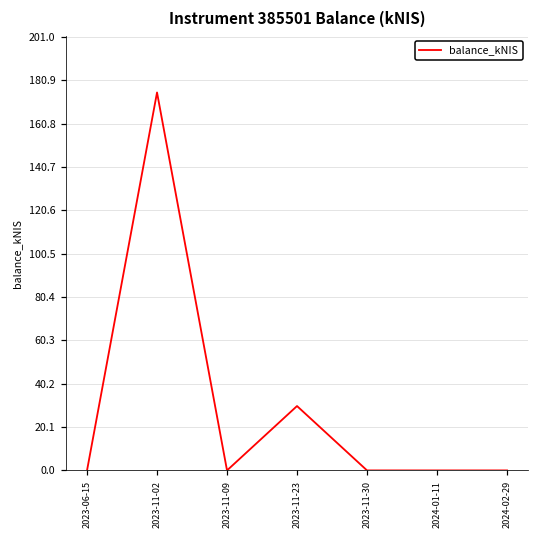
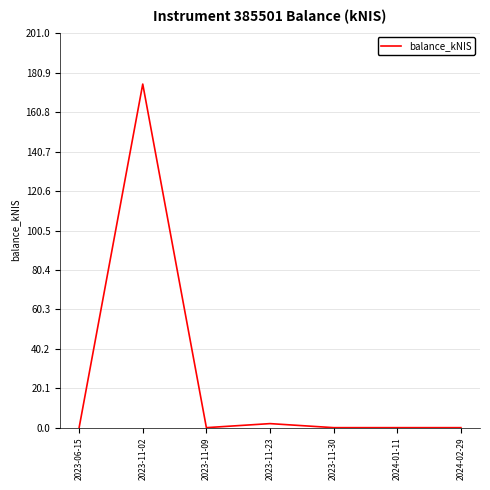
2023-11-23: 30 -> 2
